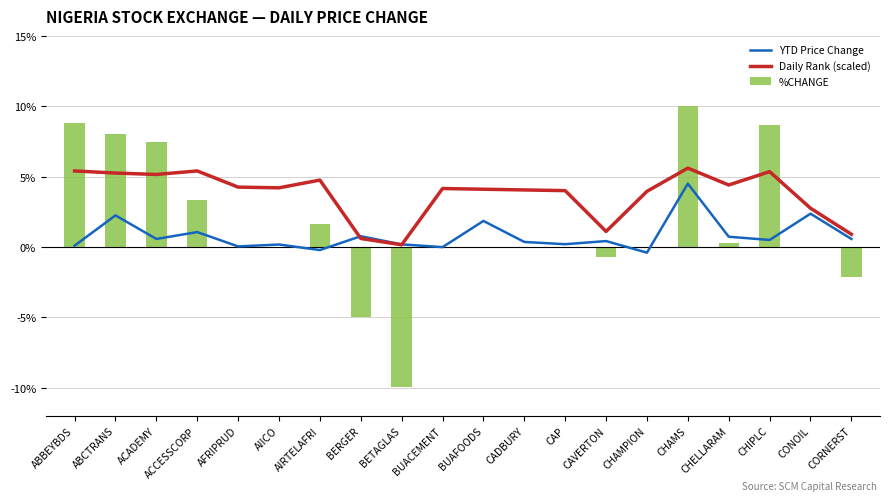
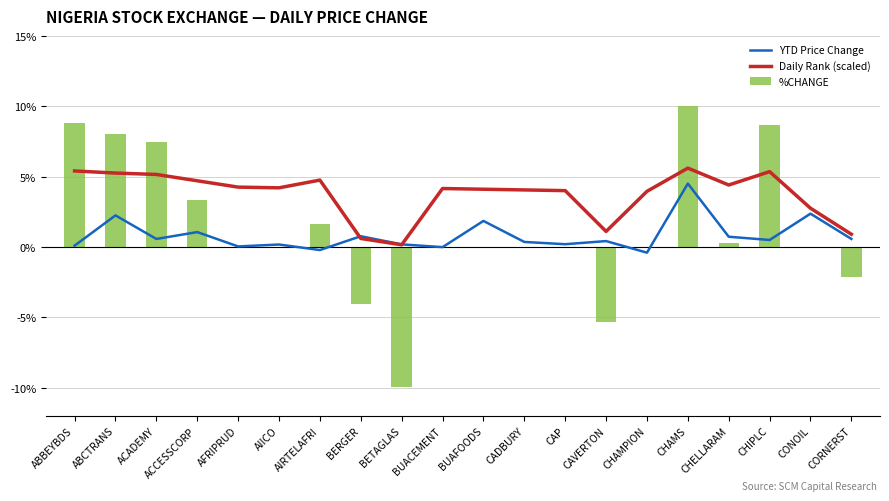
Daily Rank (scaled), ACCESSCORP: 5.4% -> 4.7%
%CHANGE, BERGER: -5.0% -> -4.1%
%CHANGE, CAVERTON: -0.7% -> -5.4%
